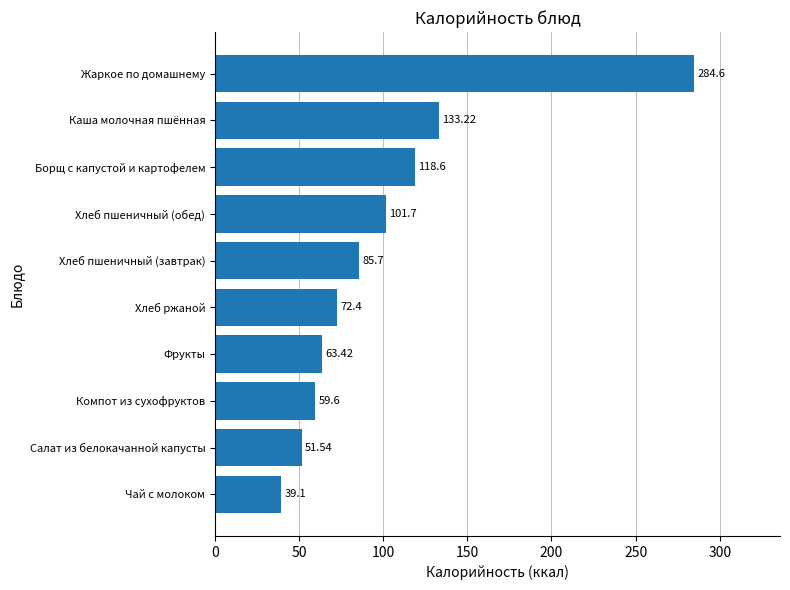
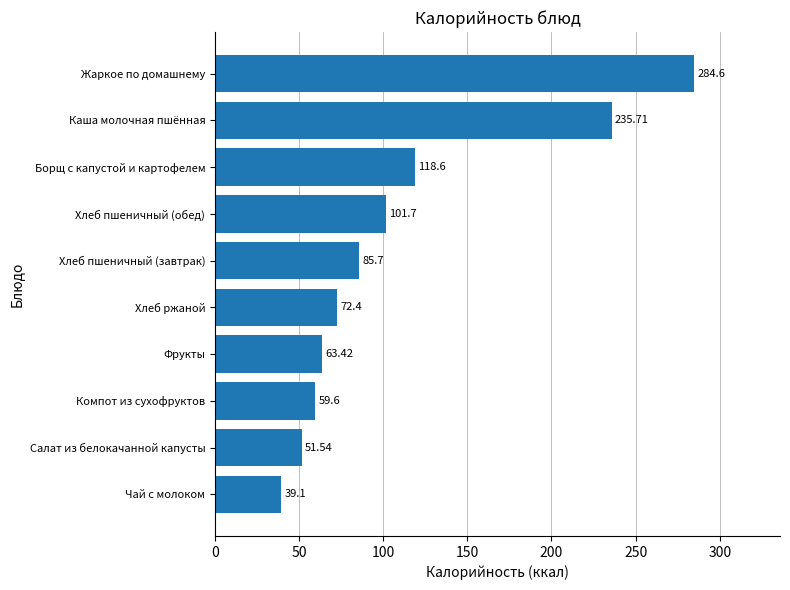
Каша молочная пшённая: 133.22 -> 235.71
